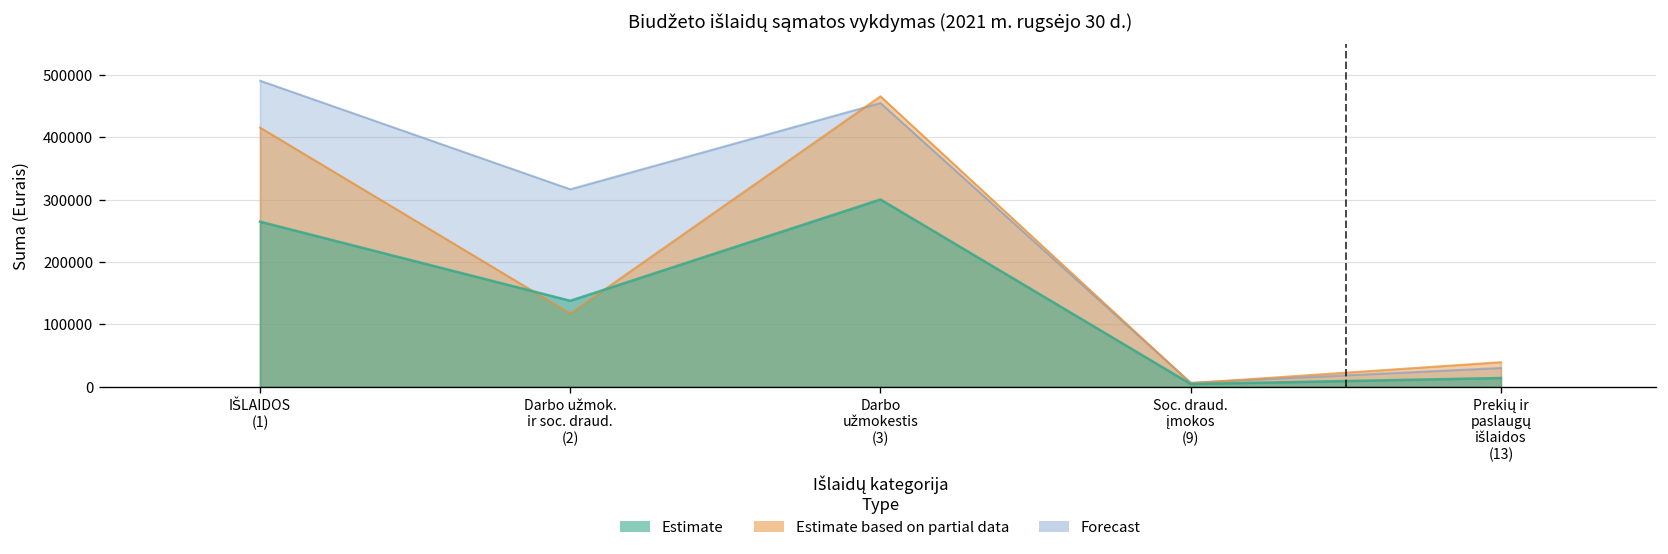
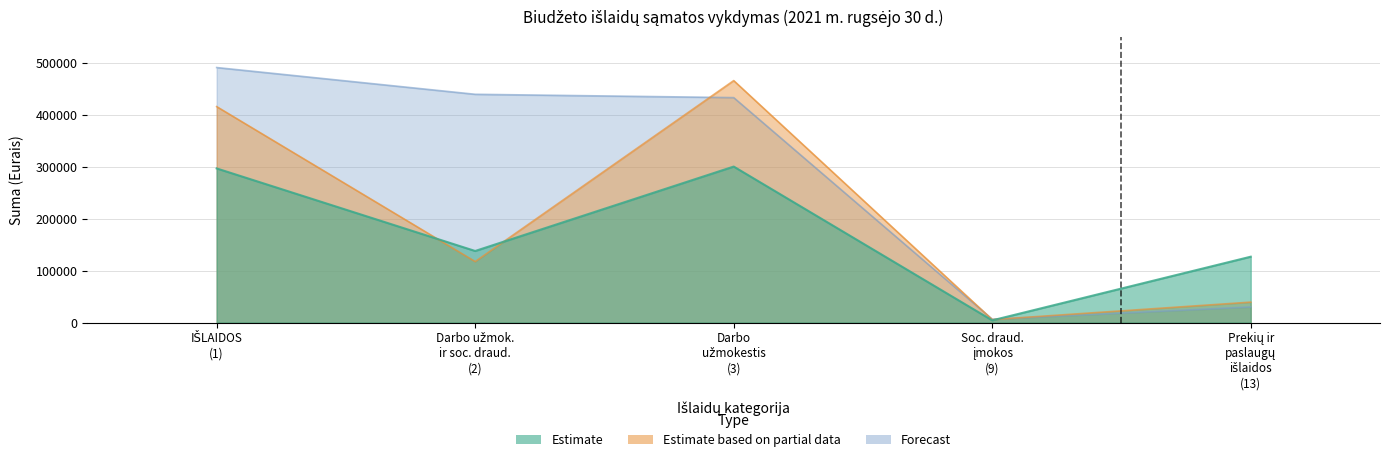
Estimate, IŠLAIDOS (1): 260000 -> 300000
Forecast, Darbo užmok. ir soc. draud. (2): 320000 -> 440000
Forecast, Darbo užmokestis (3): 450000 -> 430000
Estimate, Prekių ir paslaugų išlaidos (13): 10000 -> 130000
